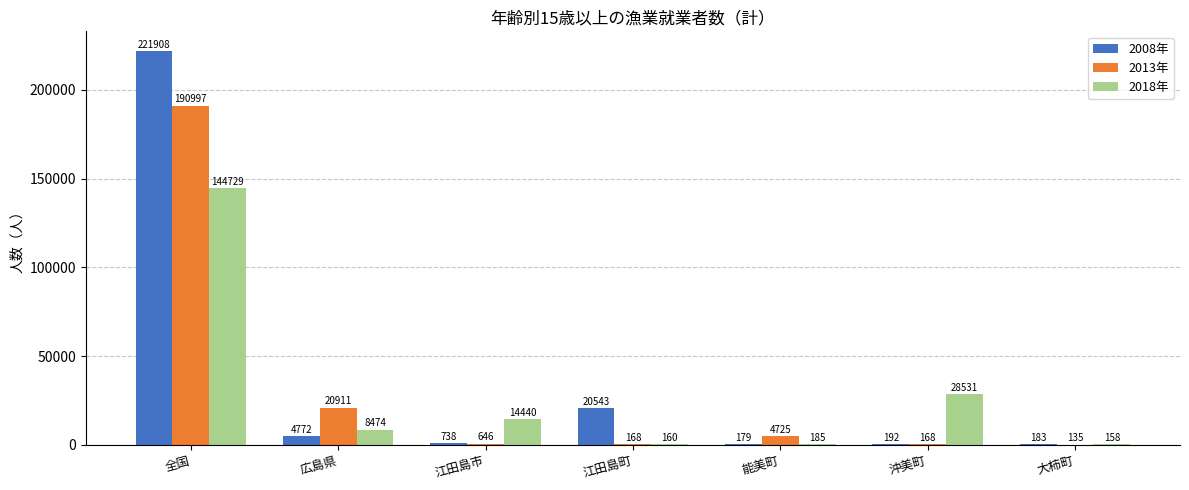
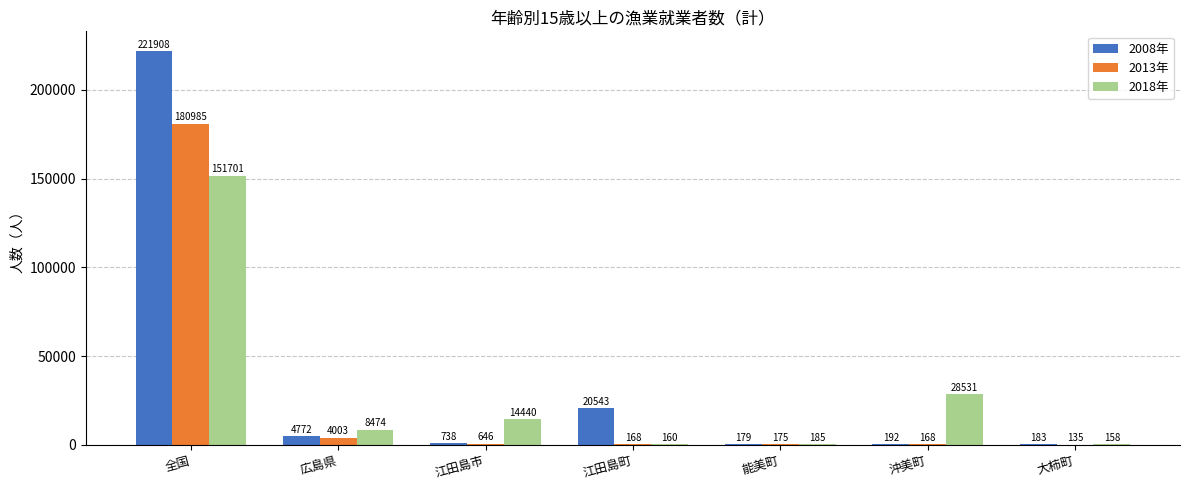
2013年, 全国: 190997 -> 180985
2018年, 全国: 144729 -> 151701
2013年, 広島県: 20911 -> 4003
2013年, 能美町: 4725 -> 175
